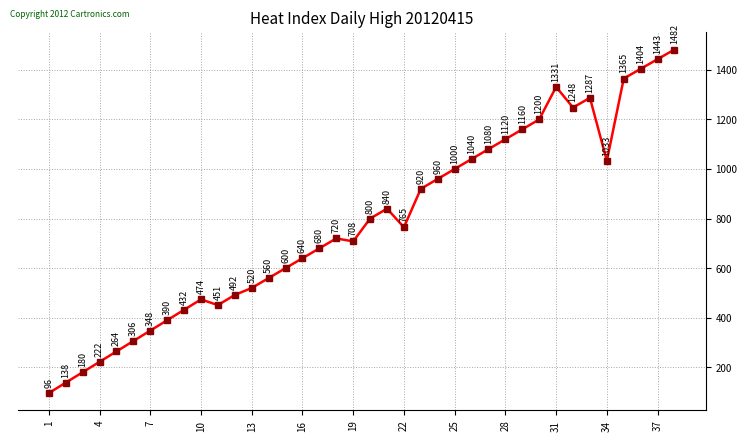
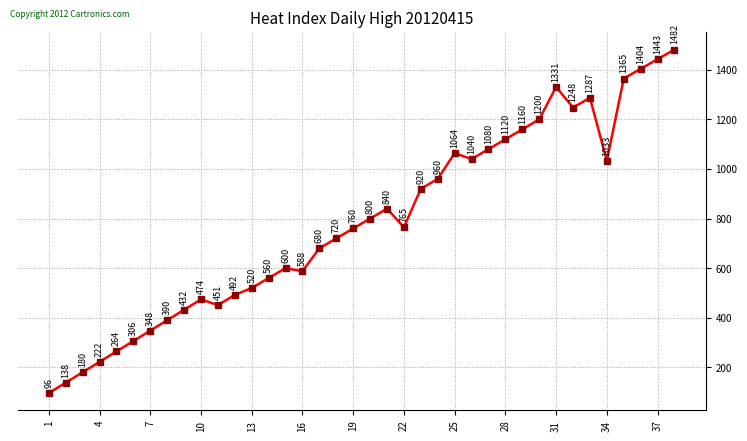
16: 640 -> 588
19: 708 -> 760
25: 1000 -> 1064
